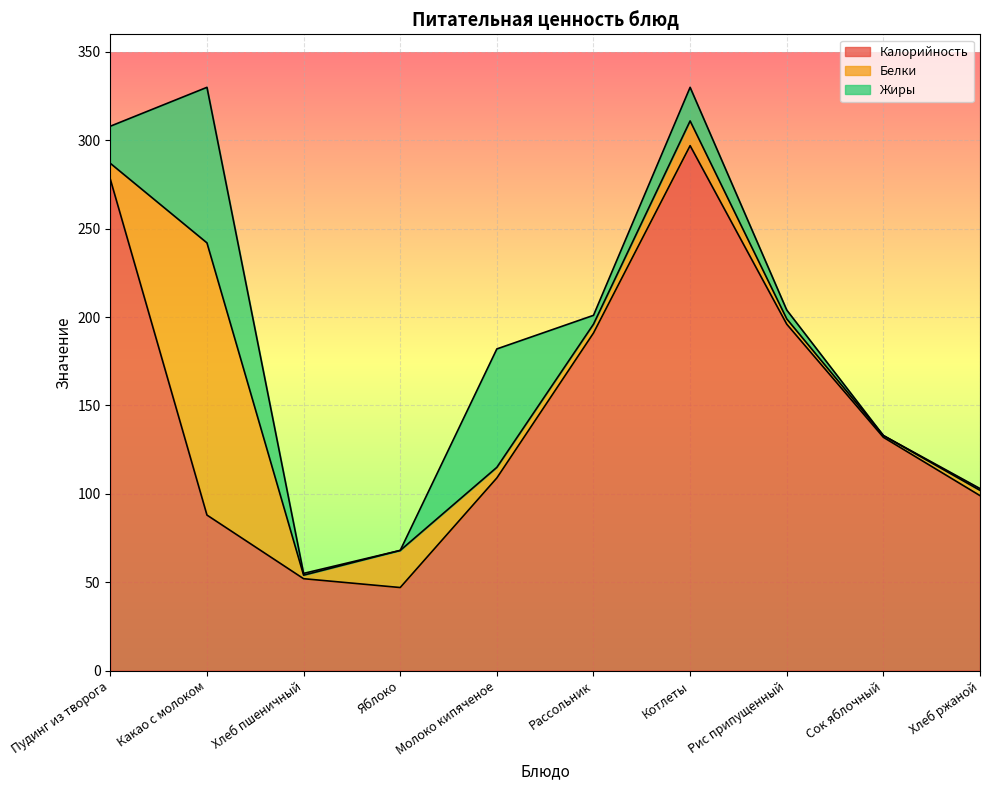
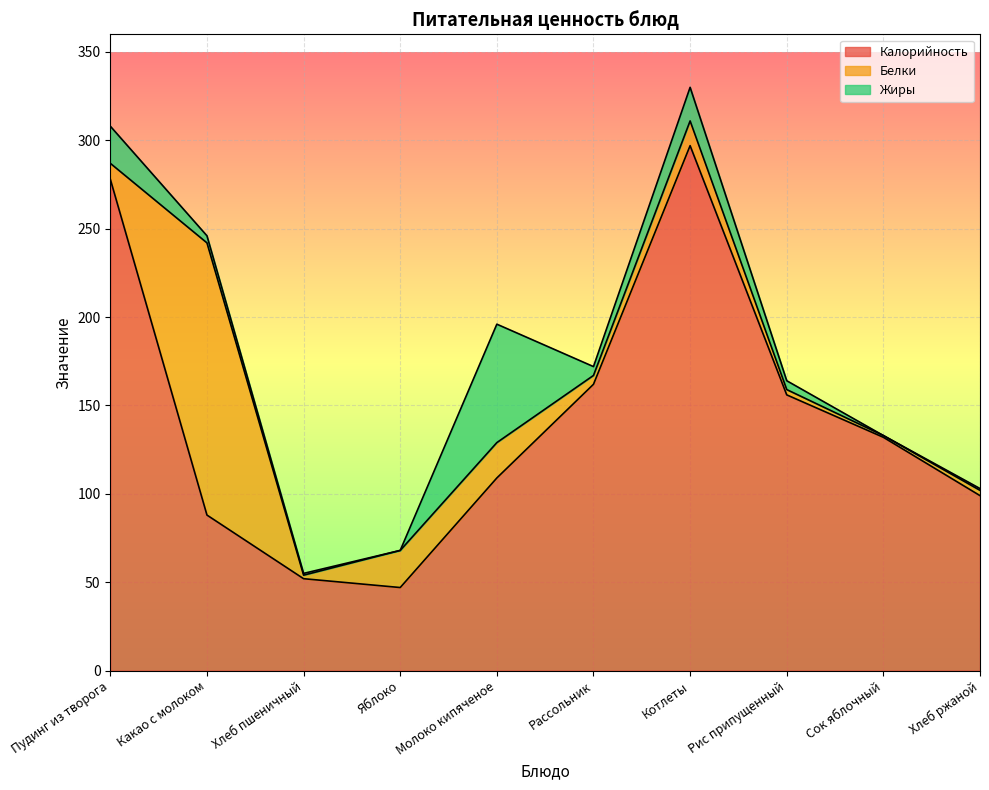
Жиры, Какао с молоком: 88 -> 4
Белки, Молоко кипяченое: 6 -> 20
Калорийность, Рассольник: 191 -> 162
Калорийность, Рис припущенный: 196 -> 156
